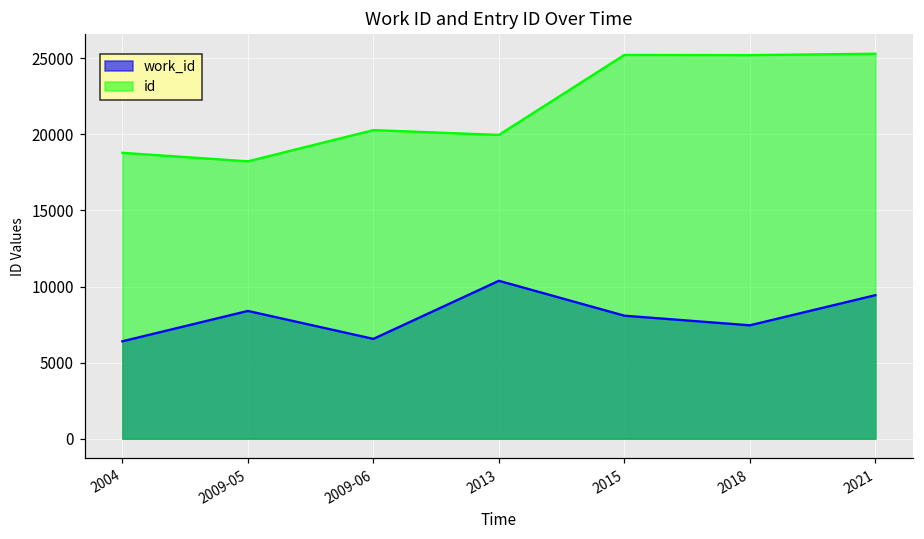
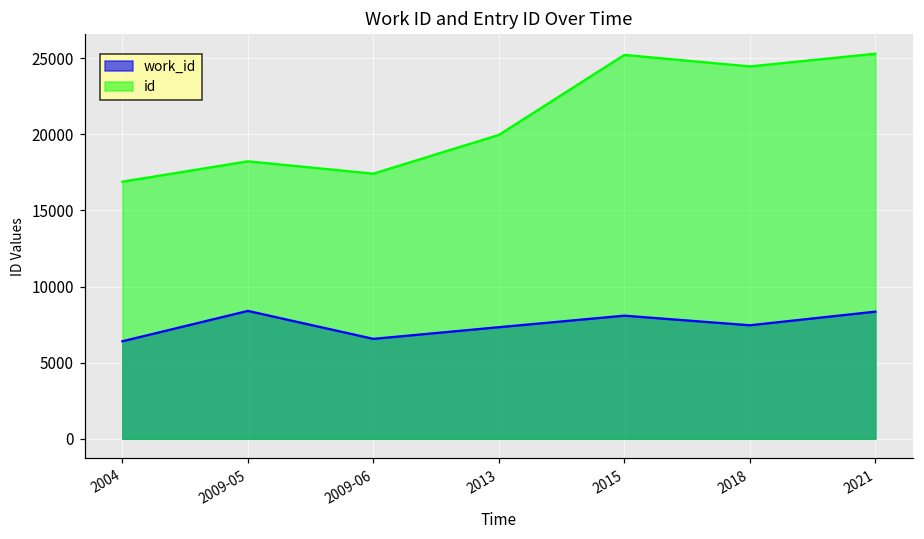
id, 2004: 18800 -> 16900
id, 2009-06: 20300 -> 17400
work_id, 2013: 10400 -> 7300
id, 2018: 25200 -> 24500
work_id, 2021: 9400 -> 8400
